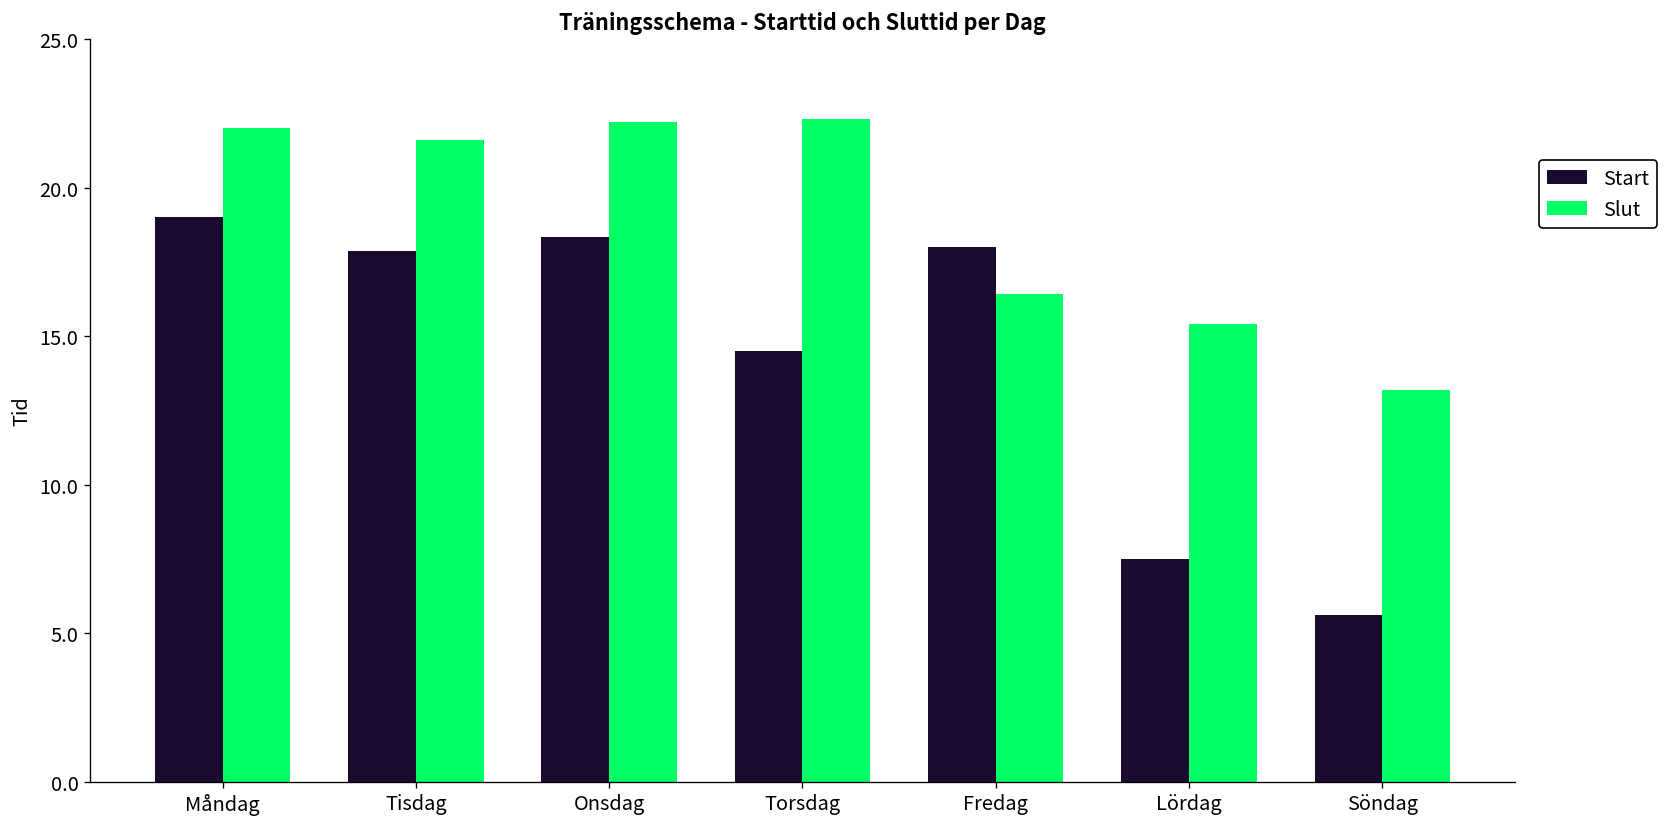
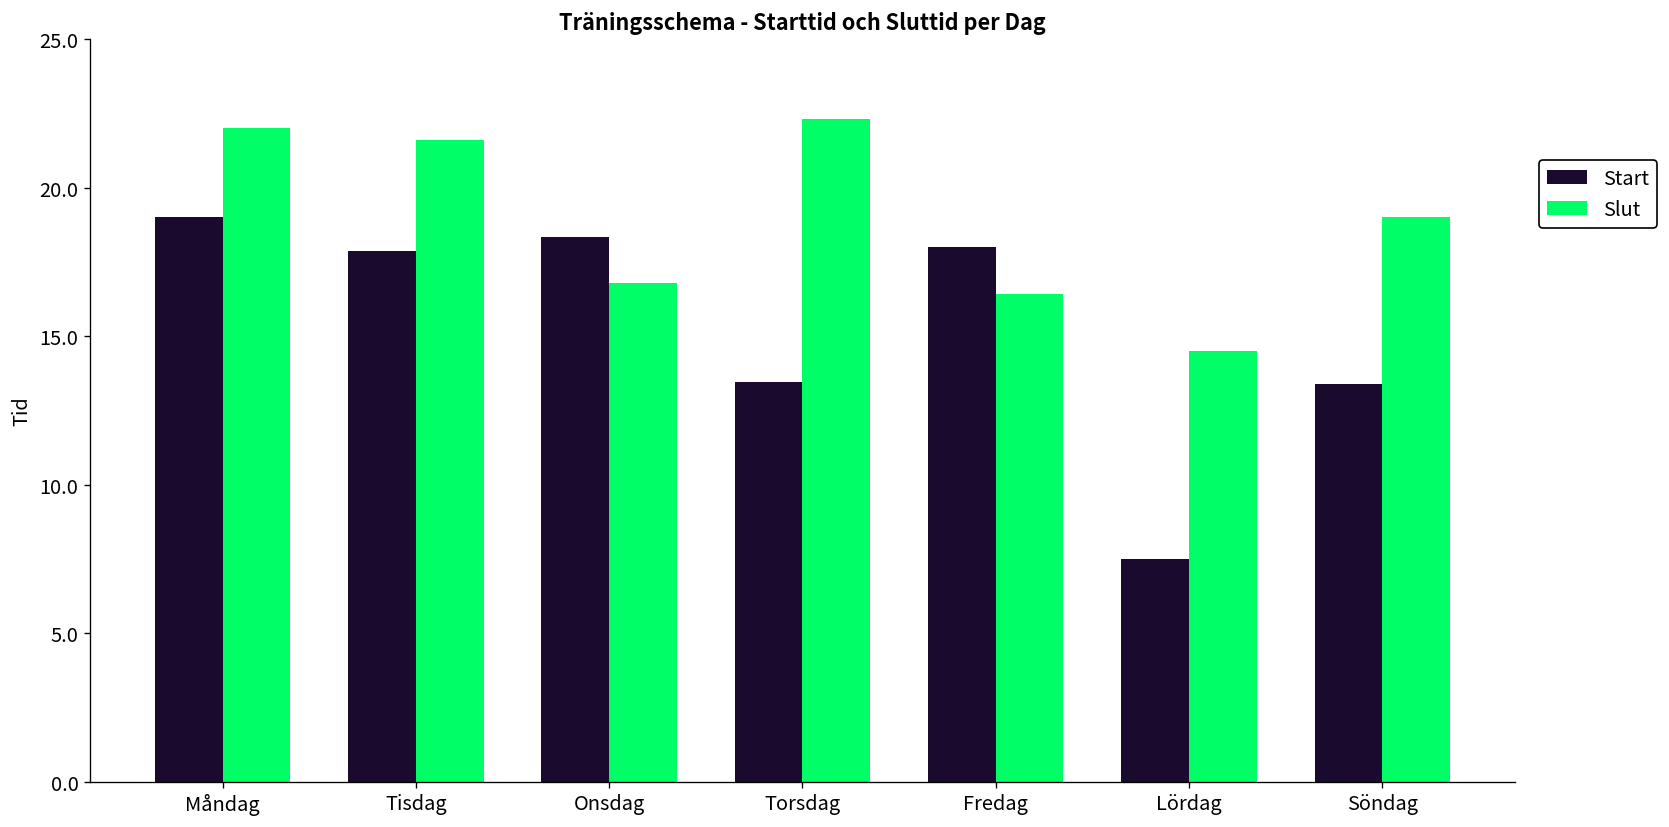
Slut, Onsdag: 22.2 -> 16.8
Start, Torsdag: 14.5 -> 13.5
Slut, Lördag: 15.4 -> 14.5
Start, Söndag: 5.6 -> 13.4
Slut, Söndag: 13.2 -> 19.0
